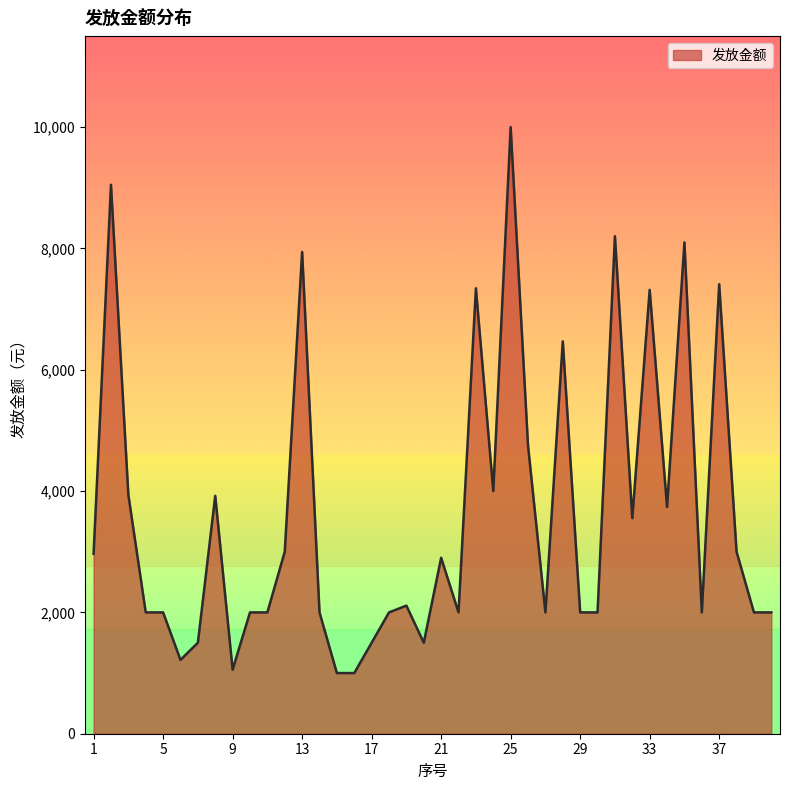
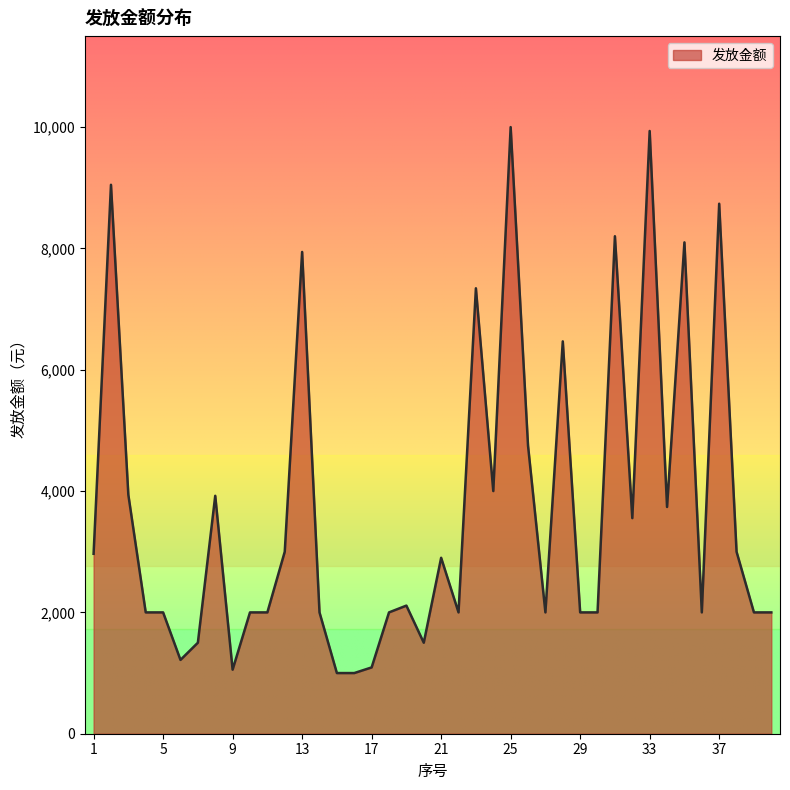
17: 1,500 -> 1,100
33: 7,300 -> 9,900
37: 7,400 -> 8,700
